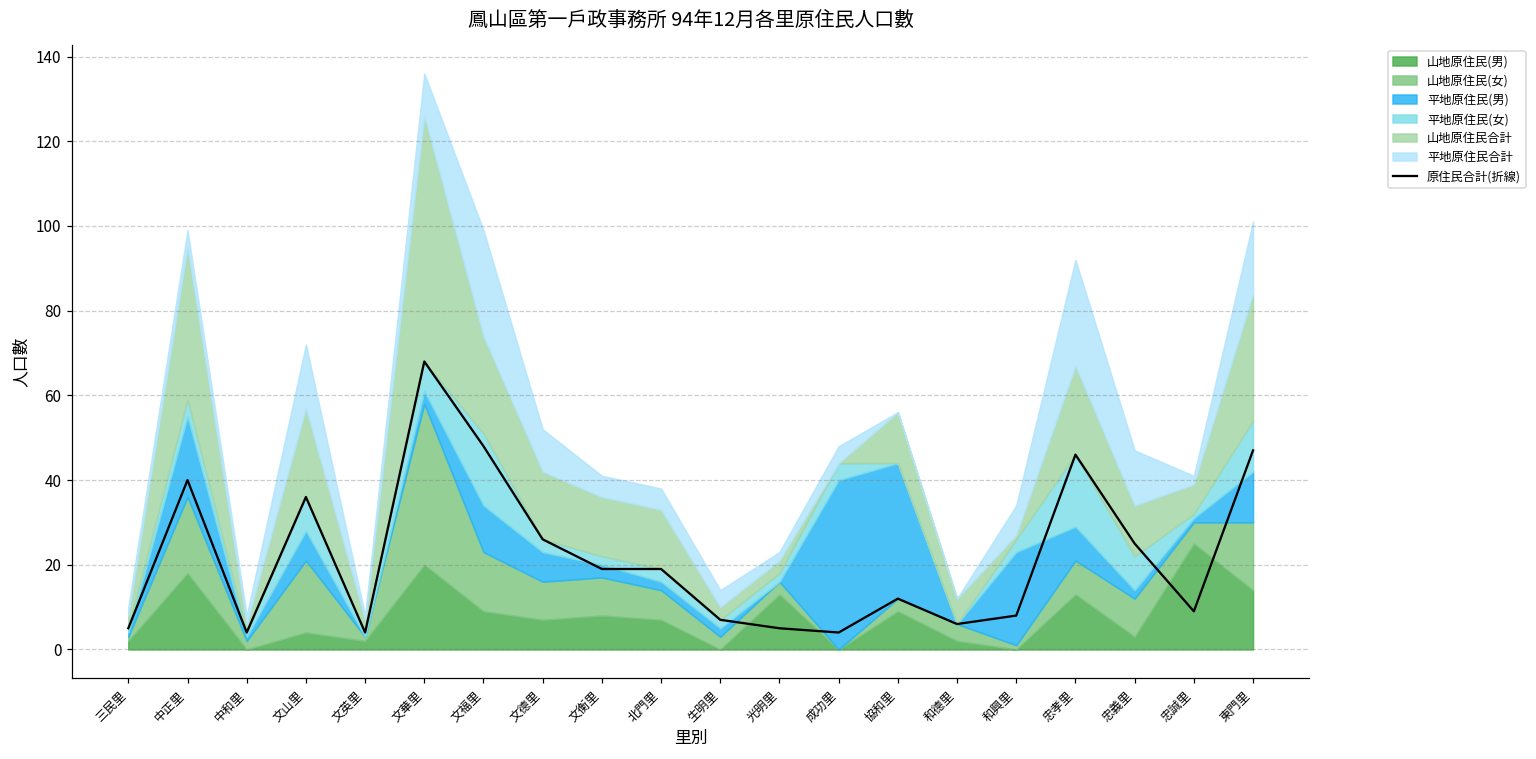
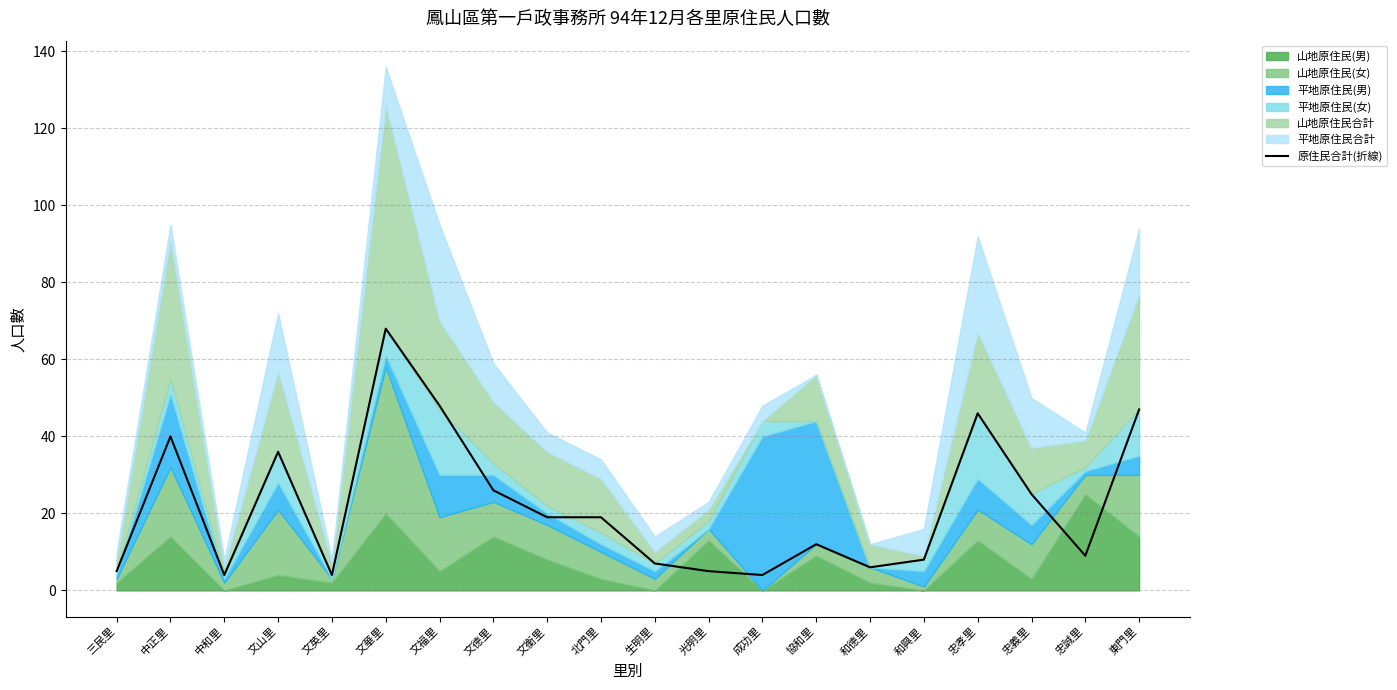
山地原住民(男), 中正里: 18 -> 14
山地原住民(男), 文福里: 9 -> 5
山地原住民(男), 文德里: 7 -> 14
山地原住民(男), 北門里: 7 -> 3
平地原住民(男), 和興里: 22 -> 4
平地原住民(男), 忠義里: 2 -> 5
平地原住民(男), 東門里: 12 -> 5
